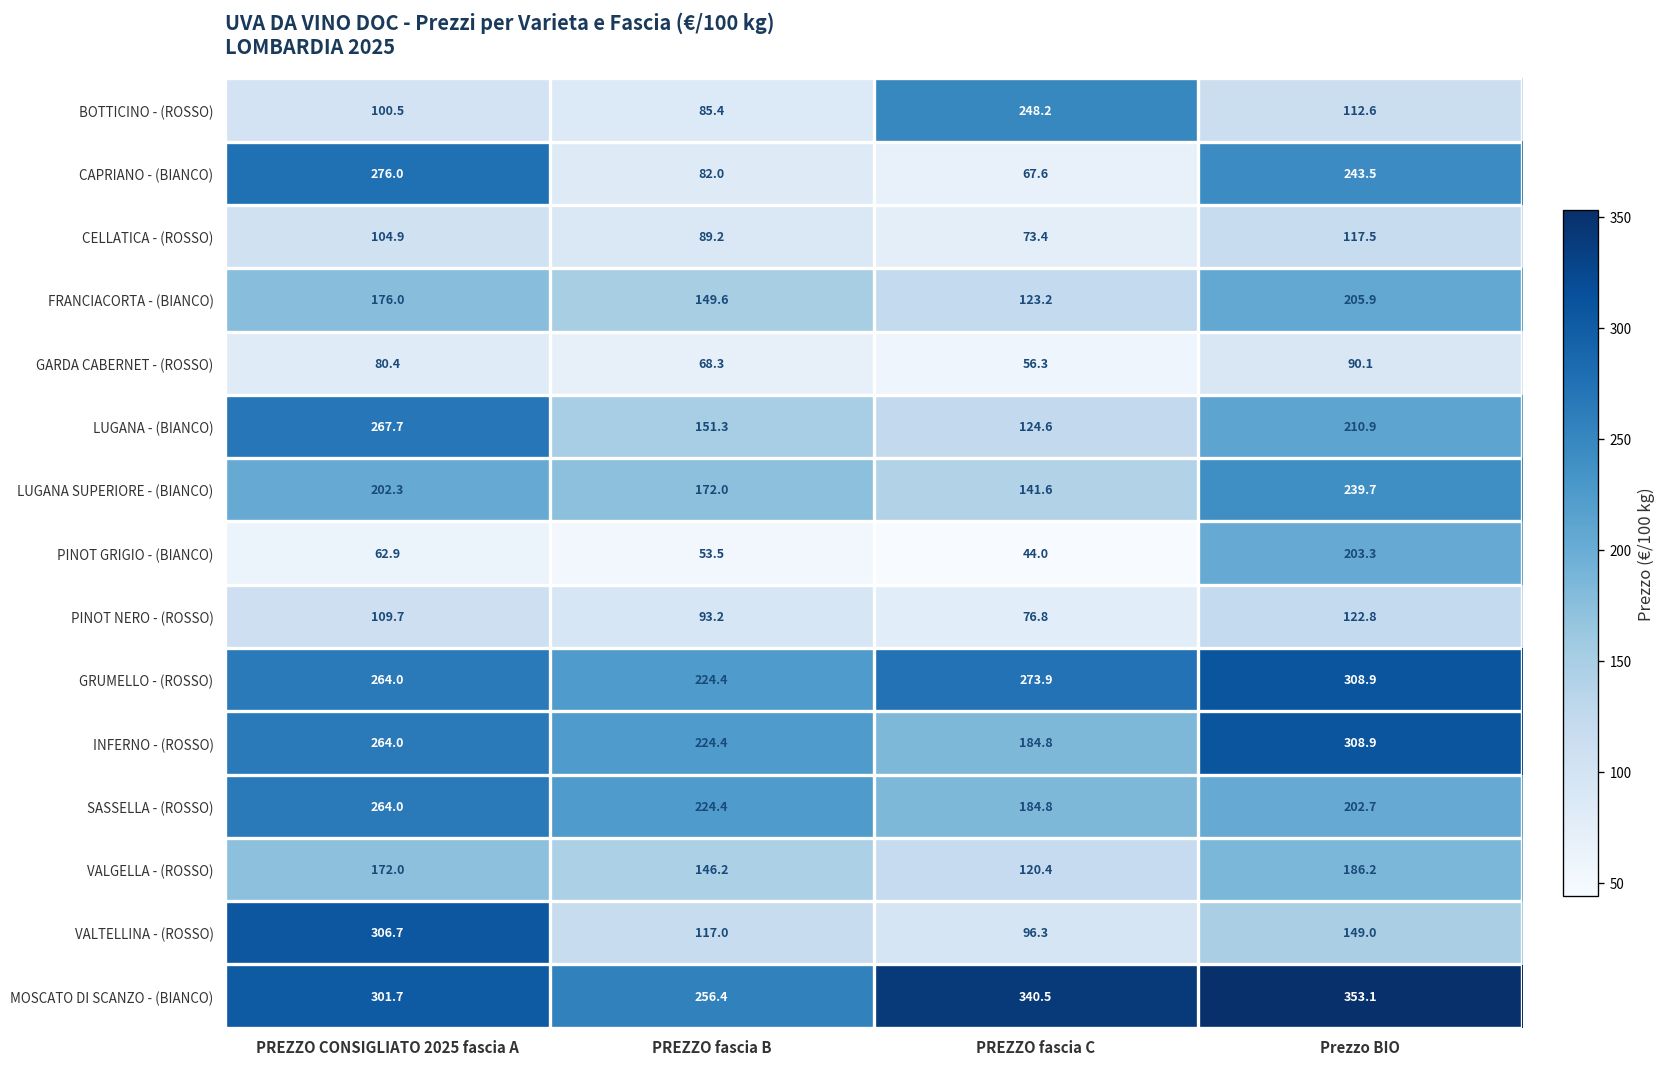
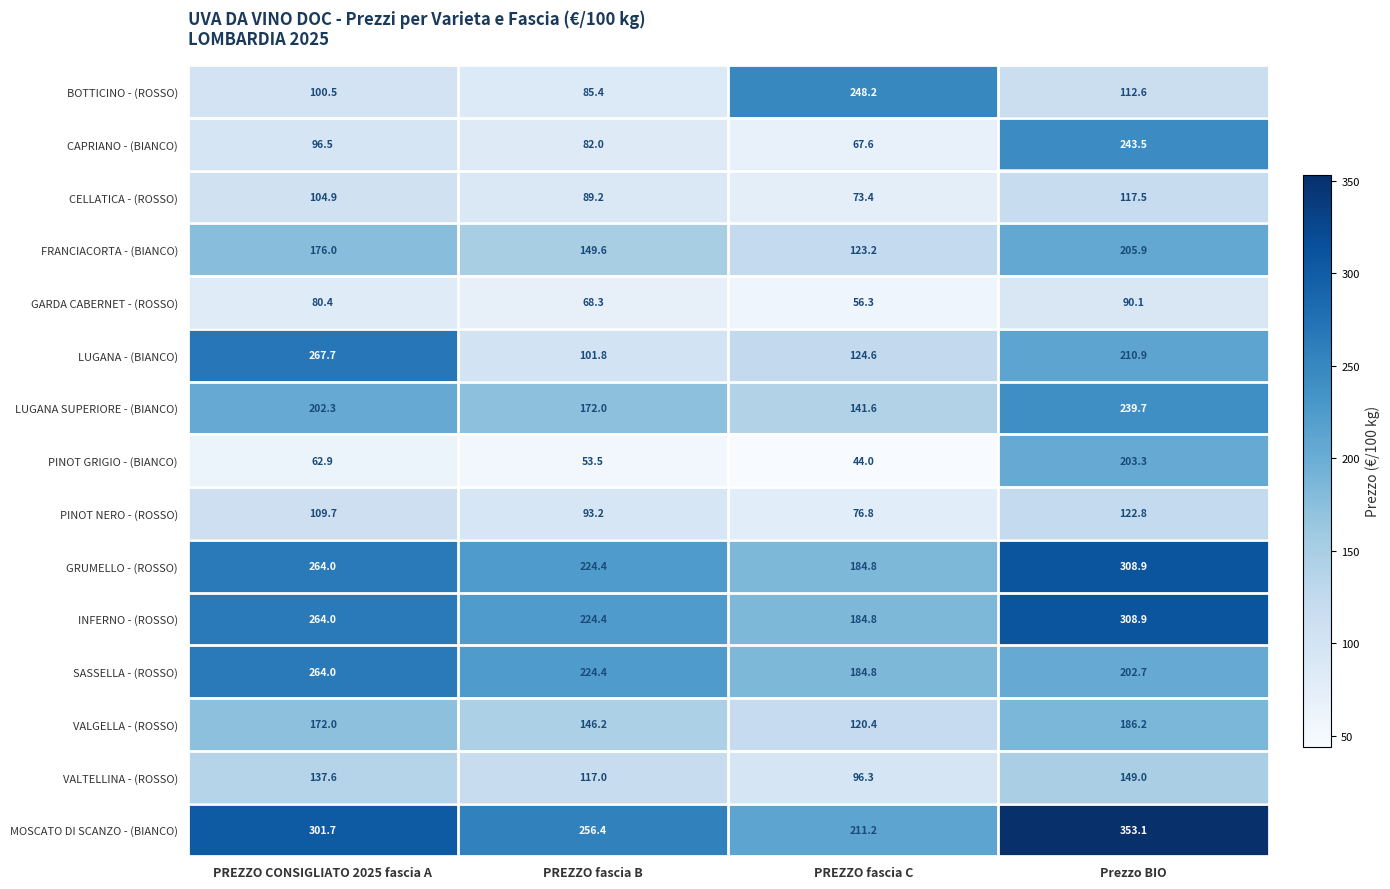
CAPRIANO - (BIANCO), PREZZO CONSIGLIATO 2025 fascia A: 276.0 -> 96.5
LUGANA - (BIANCO), PREZZO fascia B: 151.3 -> 101.8
GRUMELLO - (ROSSO), PREZZO fascia C: 273.9 -> 184.8
VALTELLINA - (ROSSO), PREZZO CONSIGLIATO 2025 fascia A: 306.7 -> 137.6
MOSCATO DI SCANZO - (BIANCO), PREZZO fascia C: 340.5 -> 211.2
